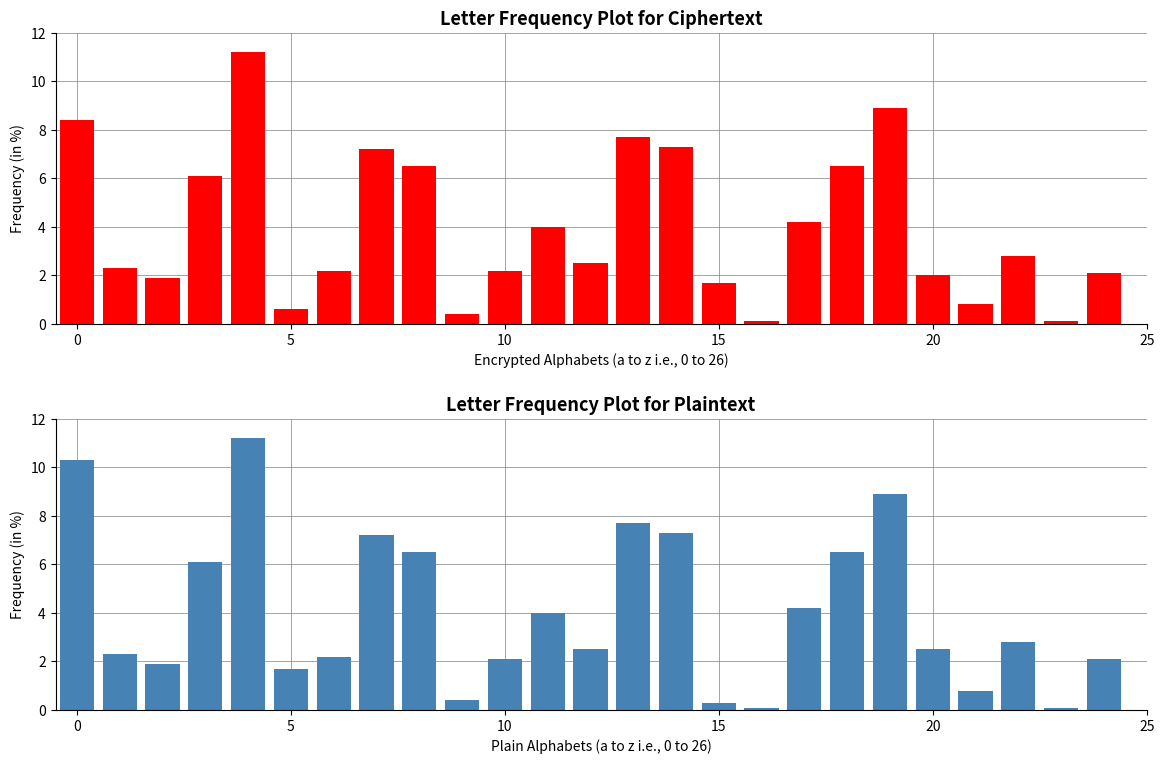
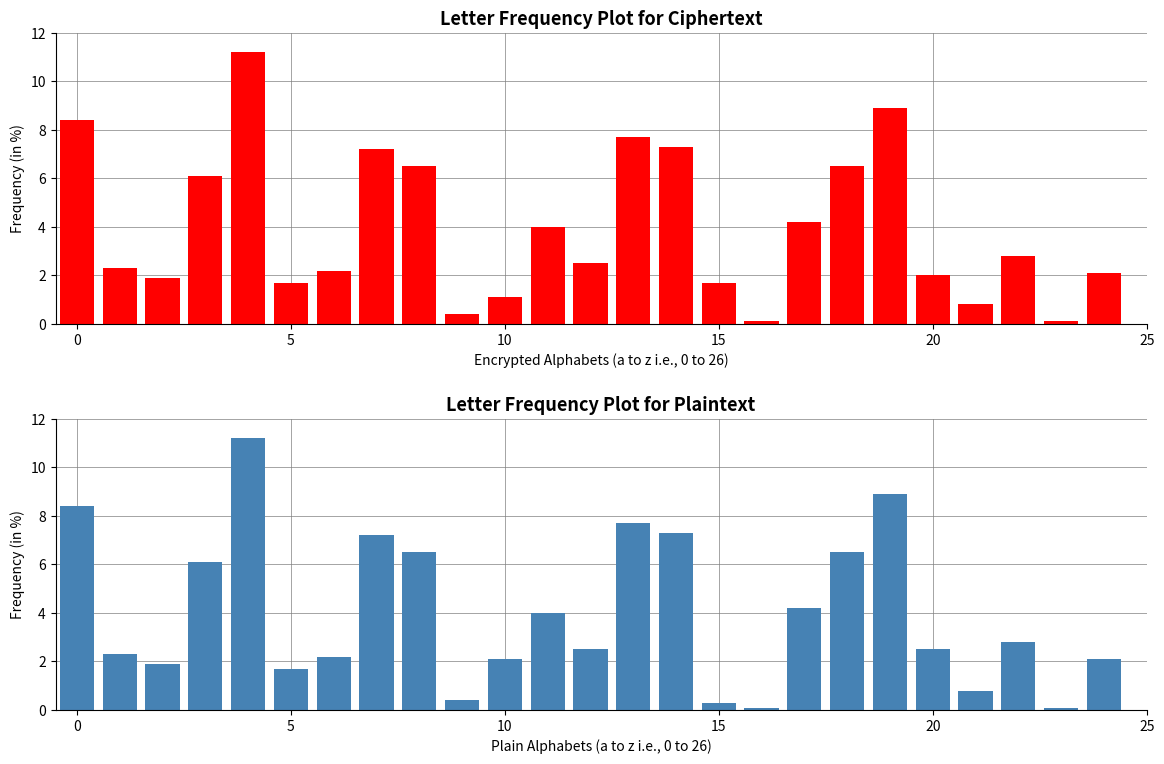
Letter Frequency Plot for Ciphertext, 5: 0.6 -> 1.7
Letter Frequency Plot for Ciphertext, 10: 2.2 -> 1.1
Letter Frequency Plot for Plaintext, 0: 10.3 -> 8.4
